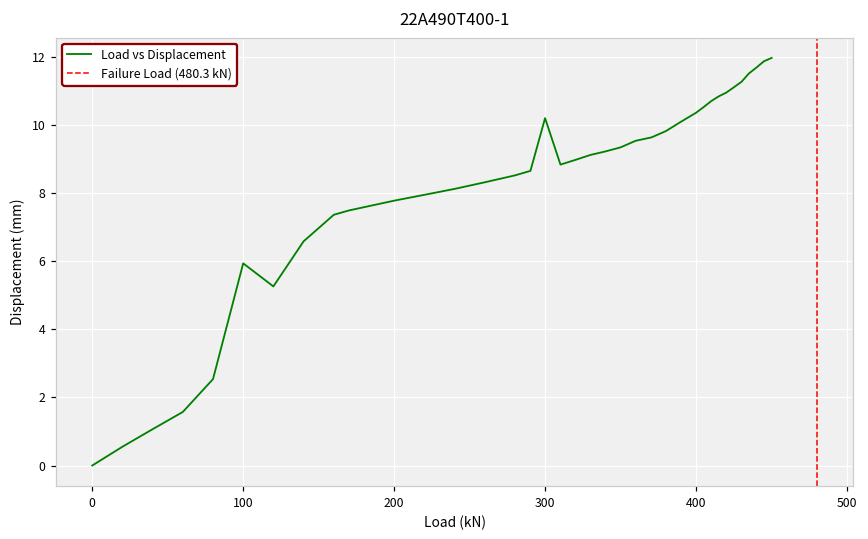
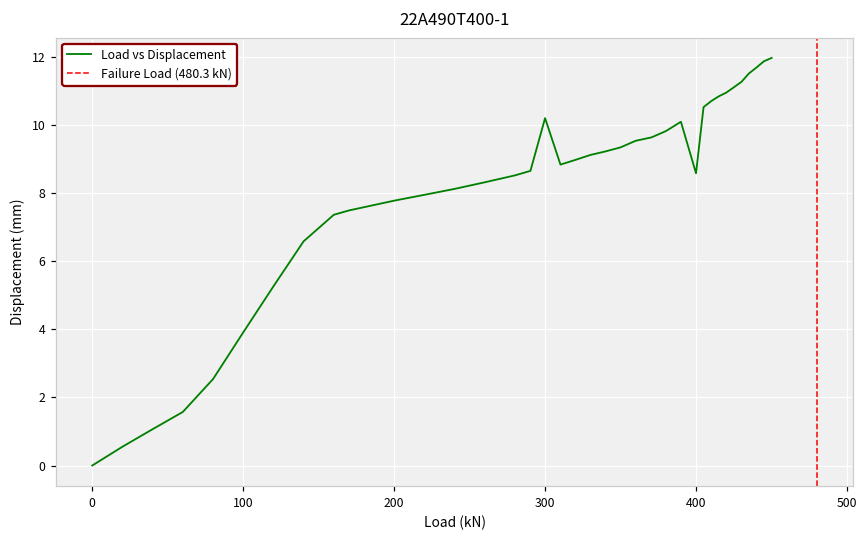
100: 5.9 -> 3.9
400: 10.4 -> 8.6
